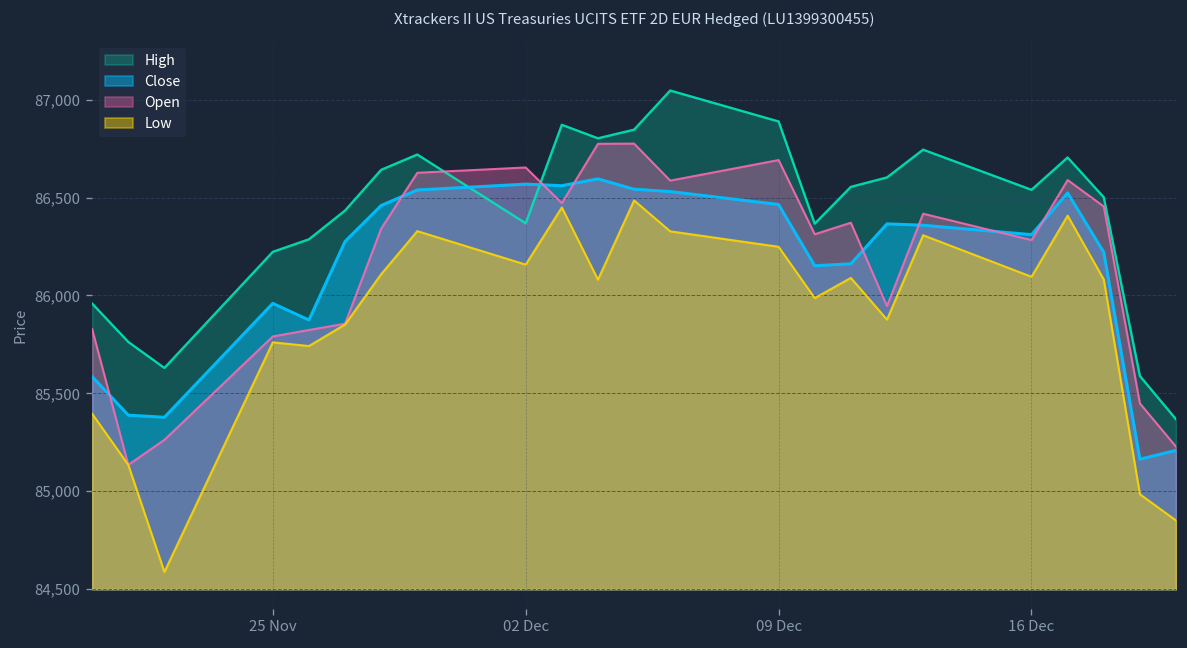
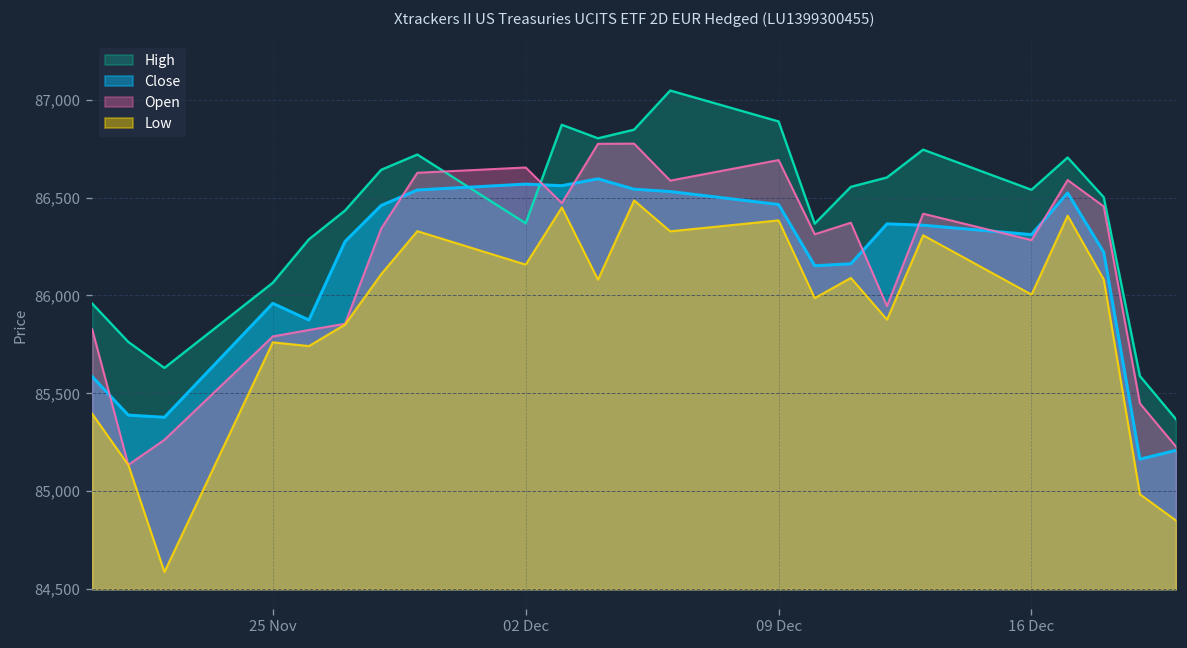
High, 25 Nov: 86,220 -> 86,070
Low, 09 Dec: 86,250 -> 86,380
Low, 16 Dec: 86,100 -> 86,010
